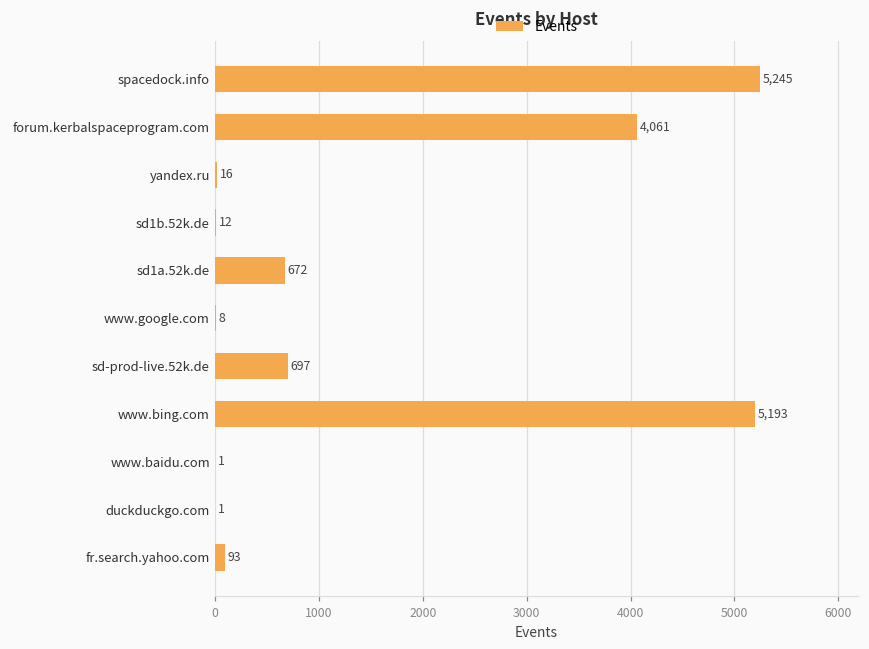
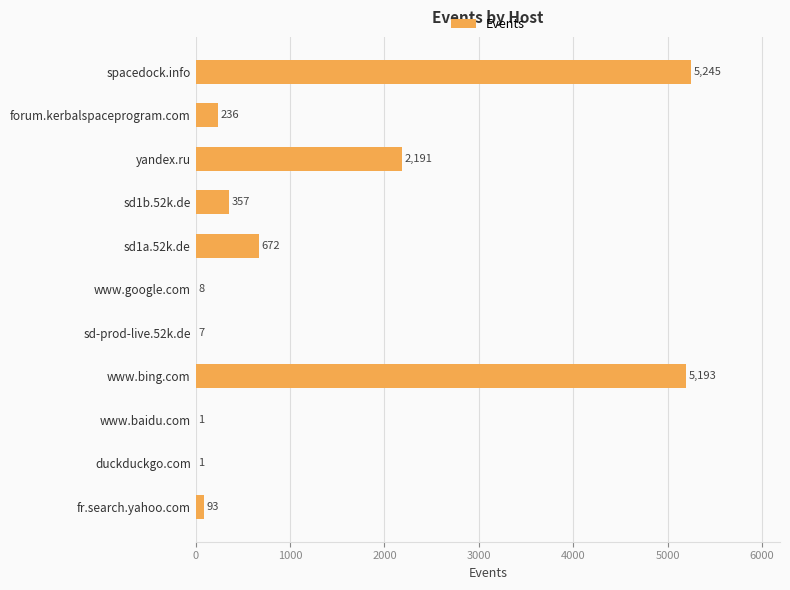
forum.kerbalspaceprogram.com: 4,061 -> 236
yandex.ru: 16 -> 2,191
sd1b.52k.de: 12 -> 357
sd-prod-live.52k.de: 697 -> 7
